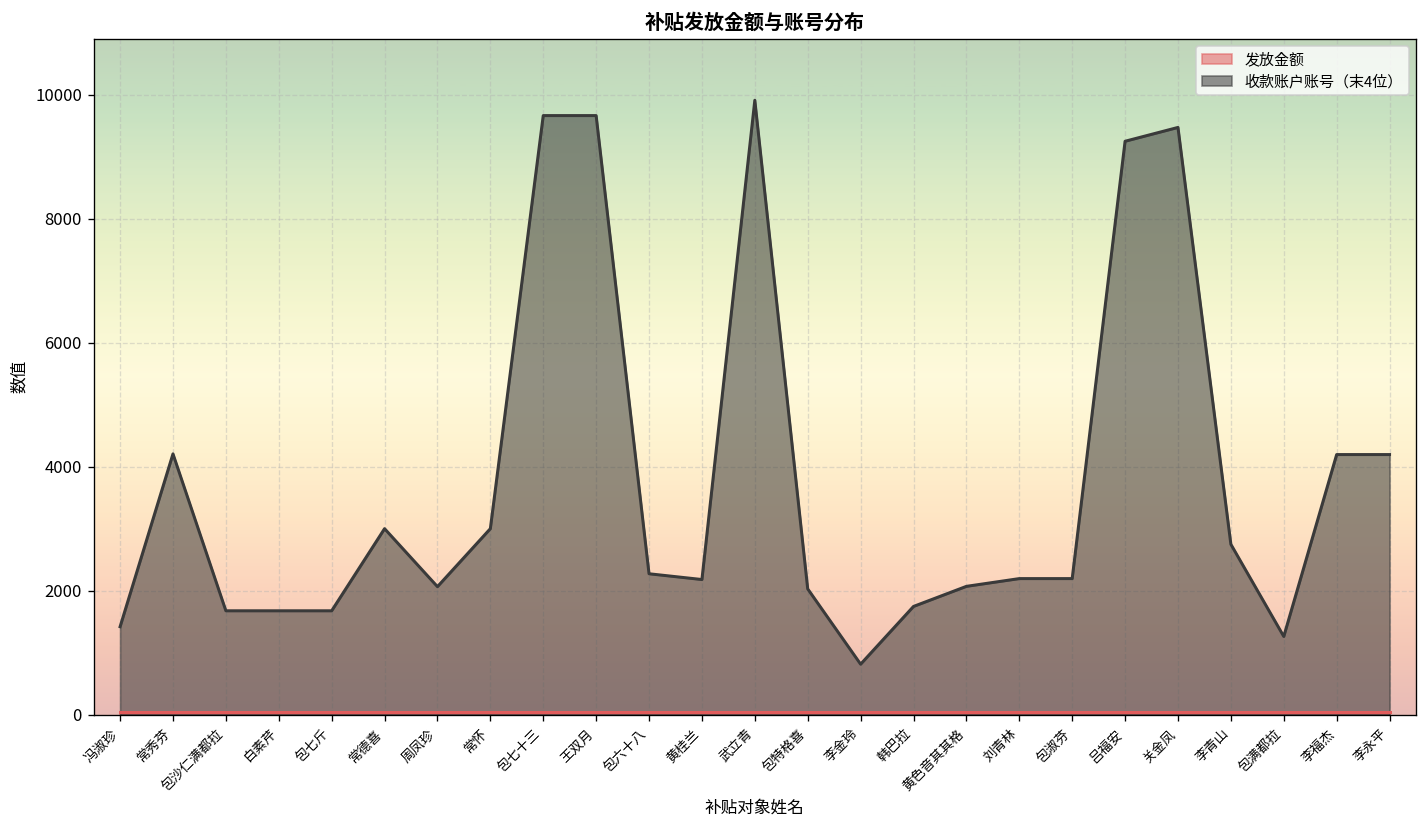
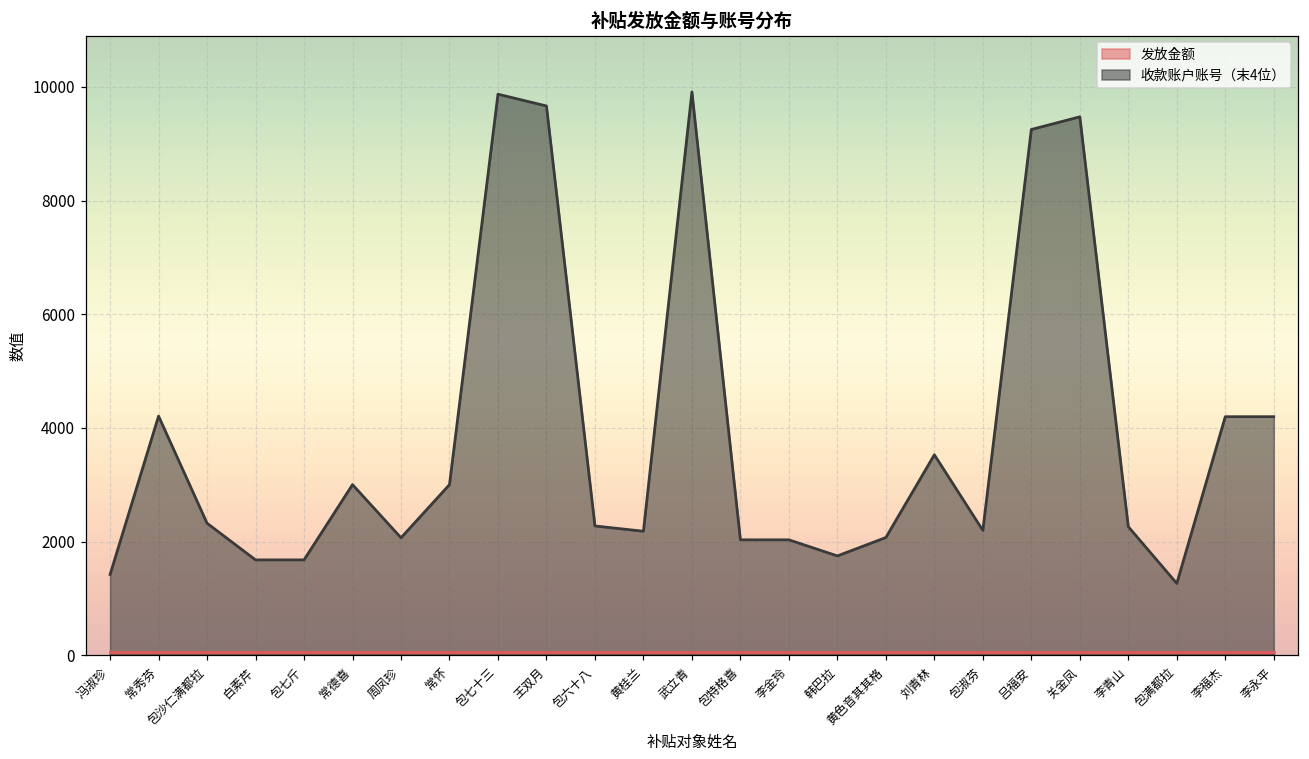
收款账户账号（末4位）, 包沙仁满都拉: 1700 -> 2300
收款账户账号（末4位）, 包七十三: 9700 -> 9900
收款账户账号（末4位）, 李金玲: 800 -> 2000
收款账户账号（末4位）, 刘青林: 2200 -> 3500
收款账户账号（末4位）, 李青山: 2800 -> 2300
